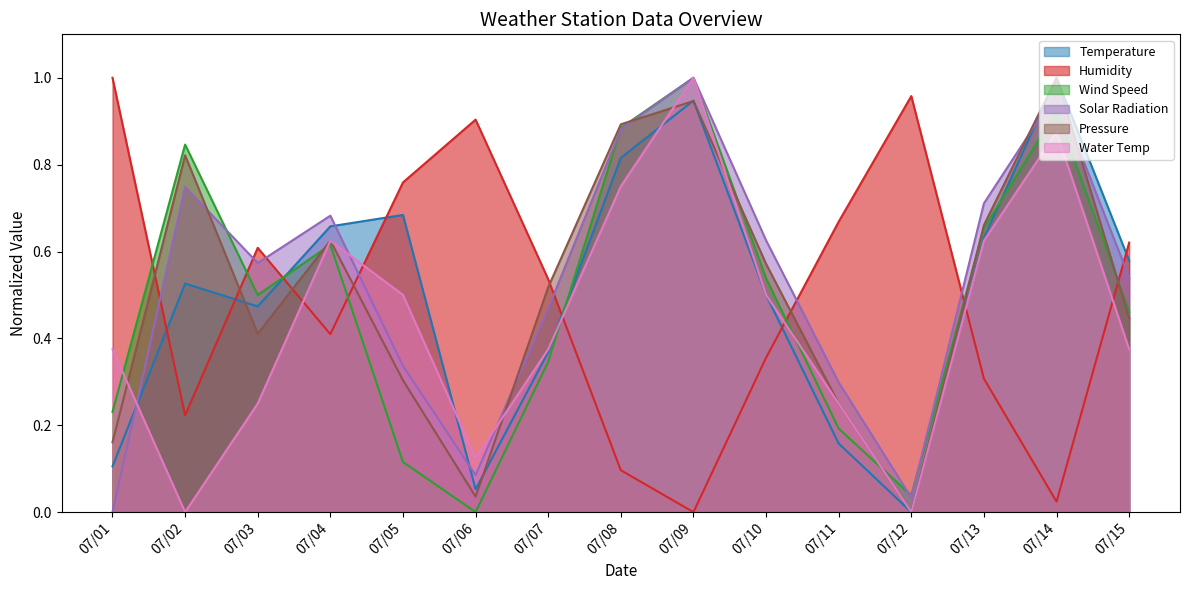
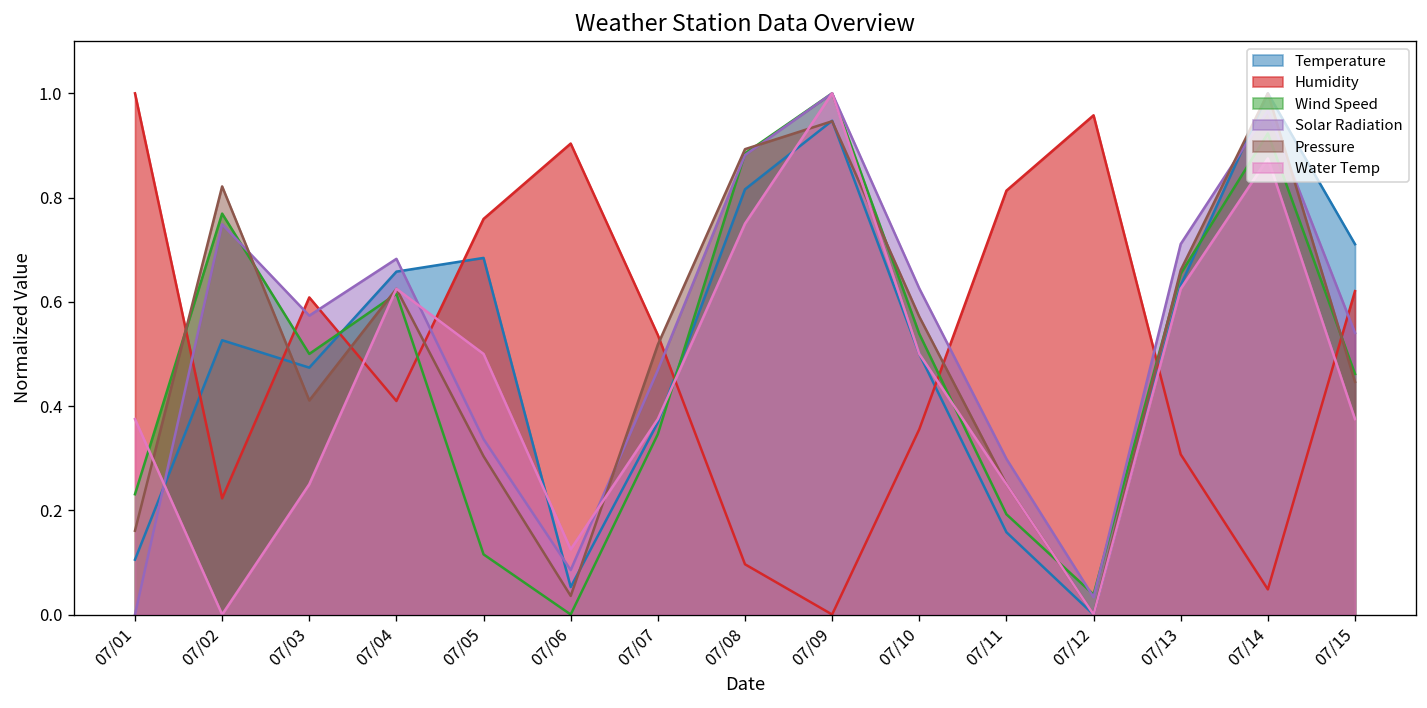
Wind Speed, 07/02: 0.85 -> 0.77
Humidity, 07/11: 0.67 -> 0.81
Humidity, 07/14: 0.02 -> 0.05
Temperature, 07/15: 0.58 -> 0.71
